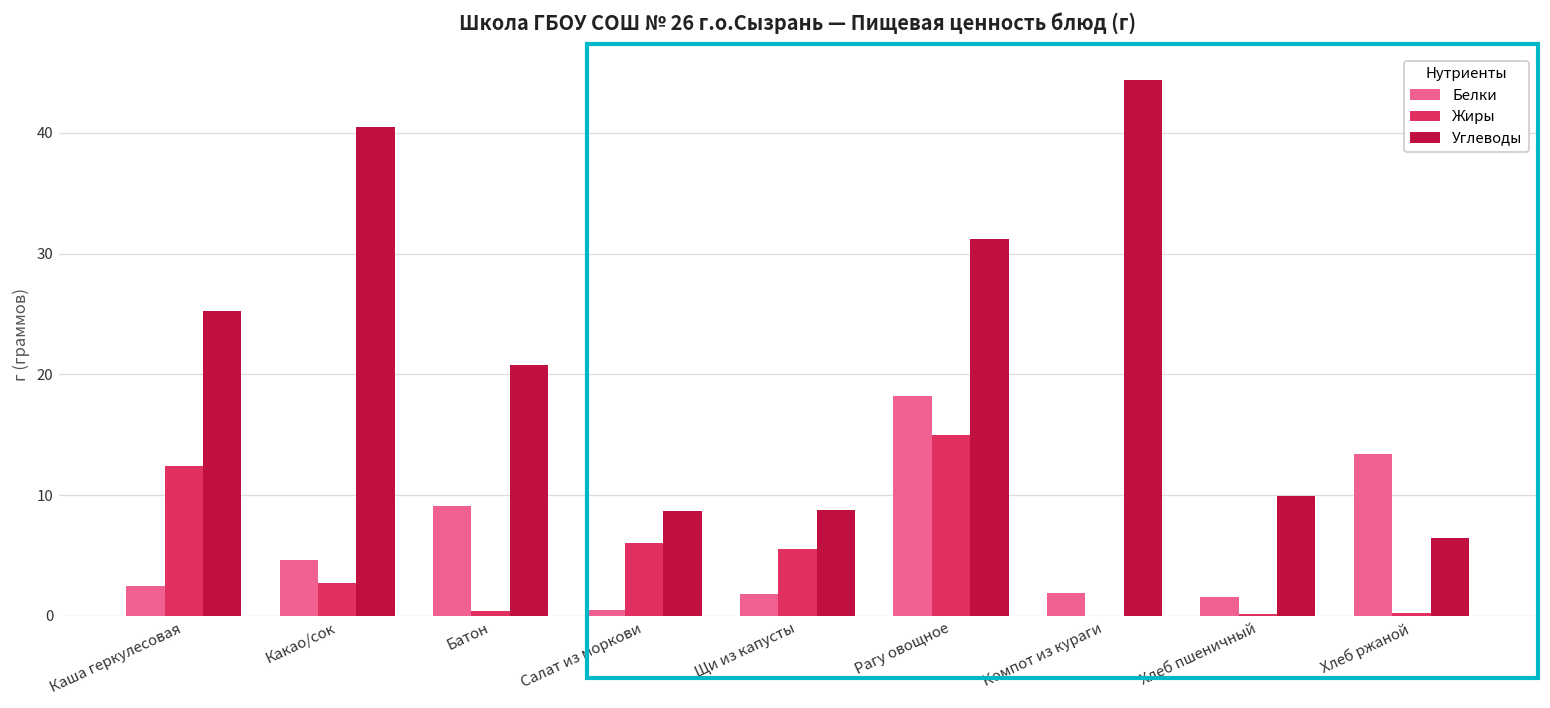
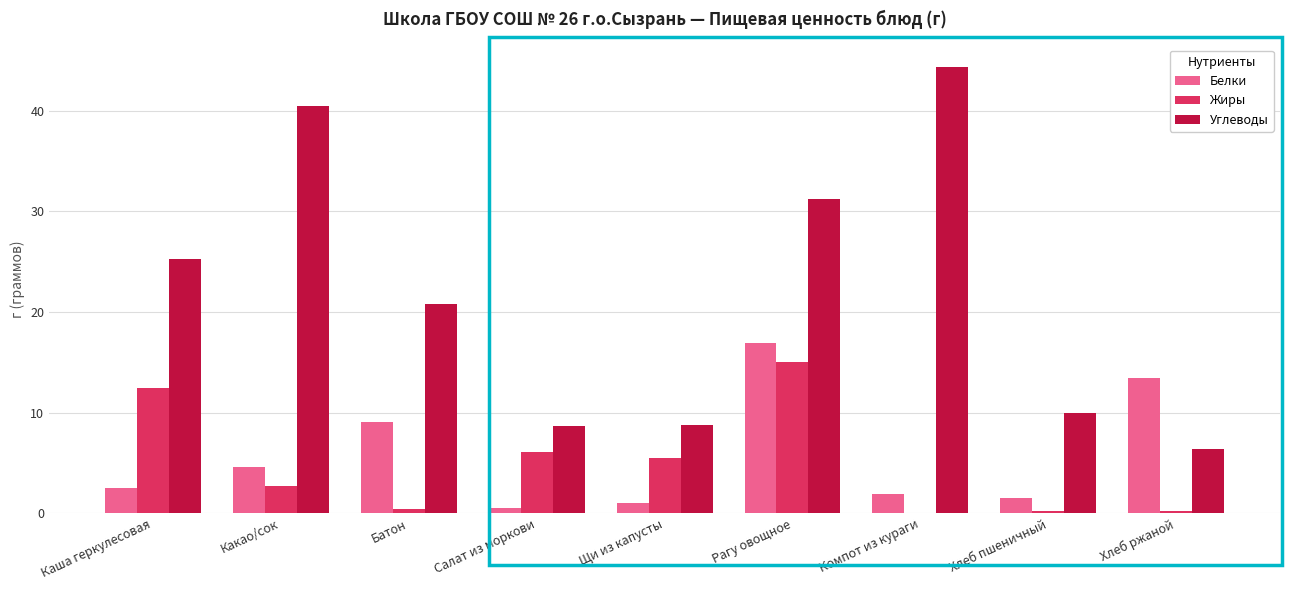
Белки, Щи из капусты: 1.8 -> 1.0
Белки, Рагу овощное: 18.2 -> 16.9
